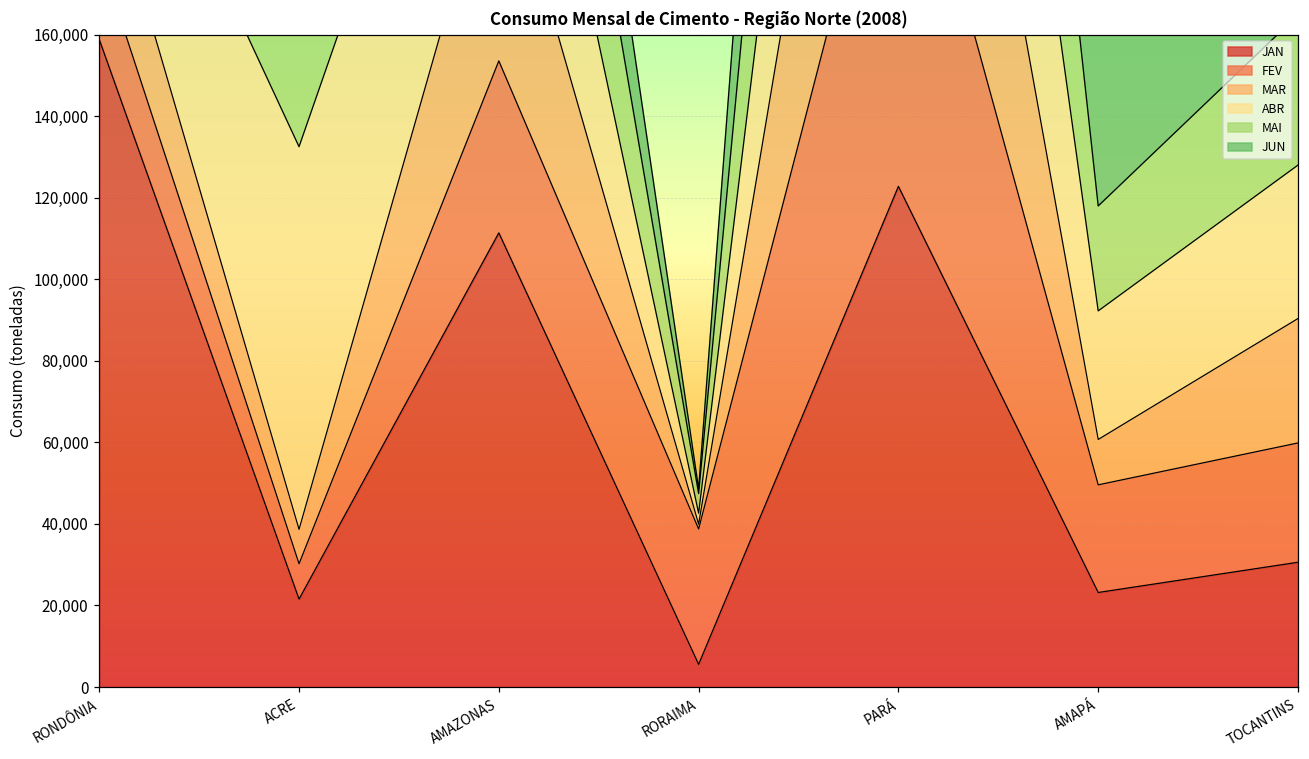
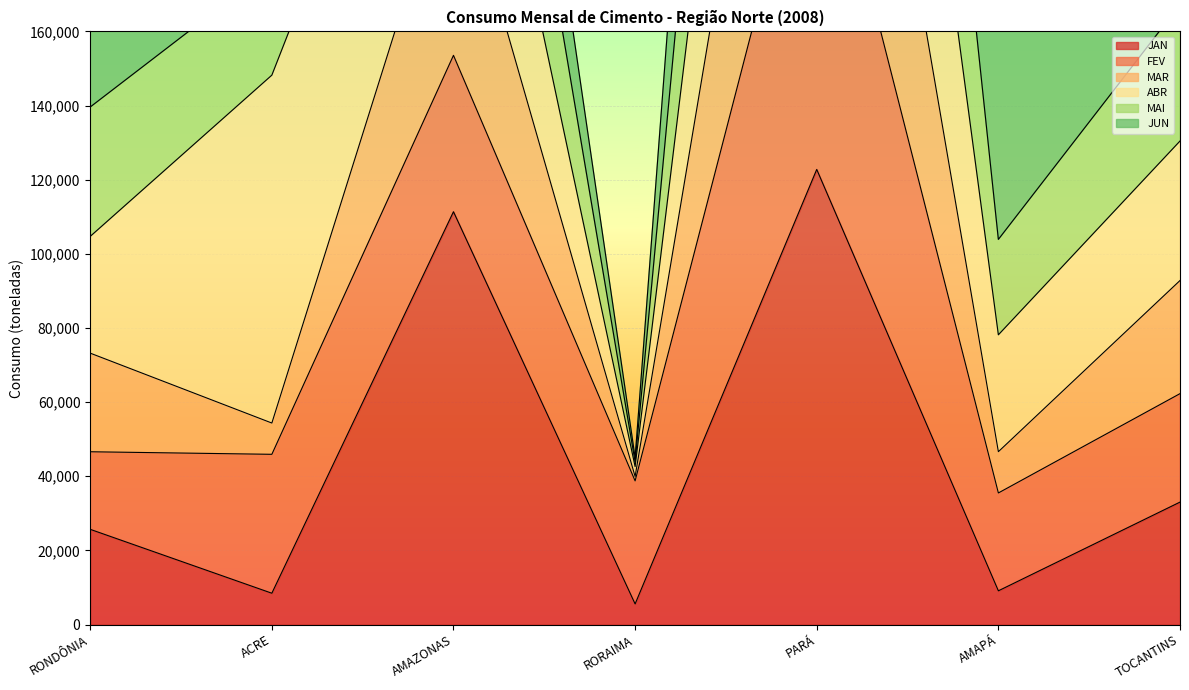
JAN, RONDÔNIA: 159,000 -> 26,000
JAN, ACRE: 22,000 -> 8,000
FEV, ACRE: 9,000 -> 37,000
MAI, RORAIMA: 5,000 -> 1,000
JAN, AMAPÁ: 23,000 -> 9,000
JAN, TOCANTINS: 31,000 -> 33,000
